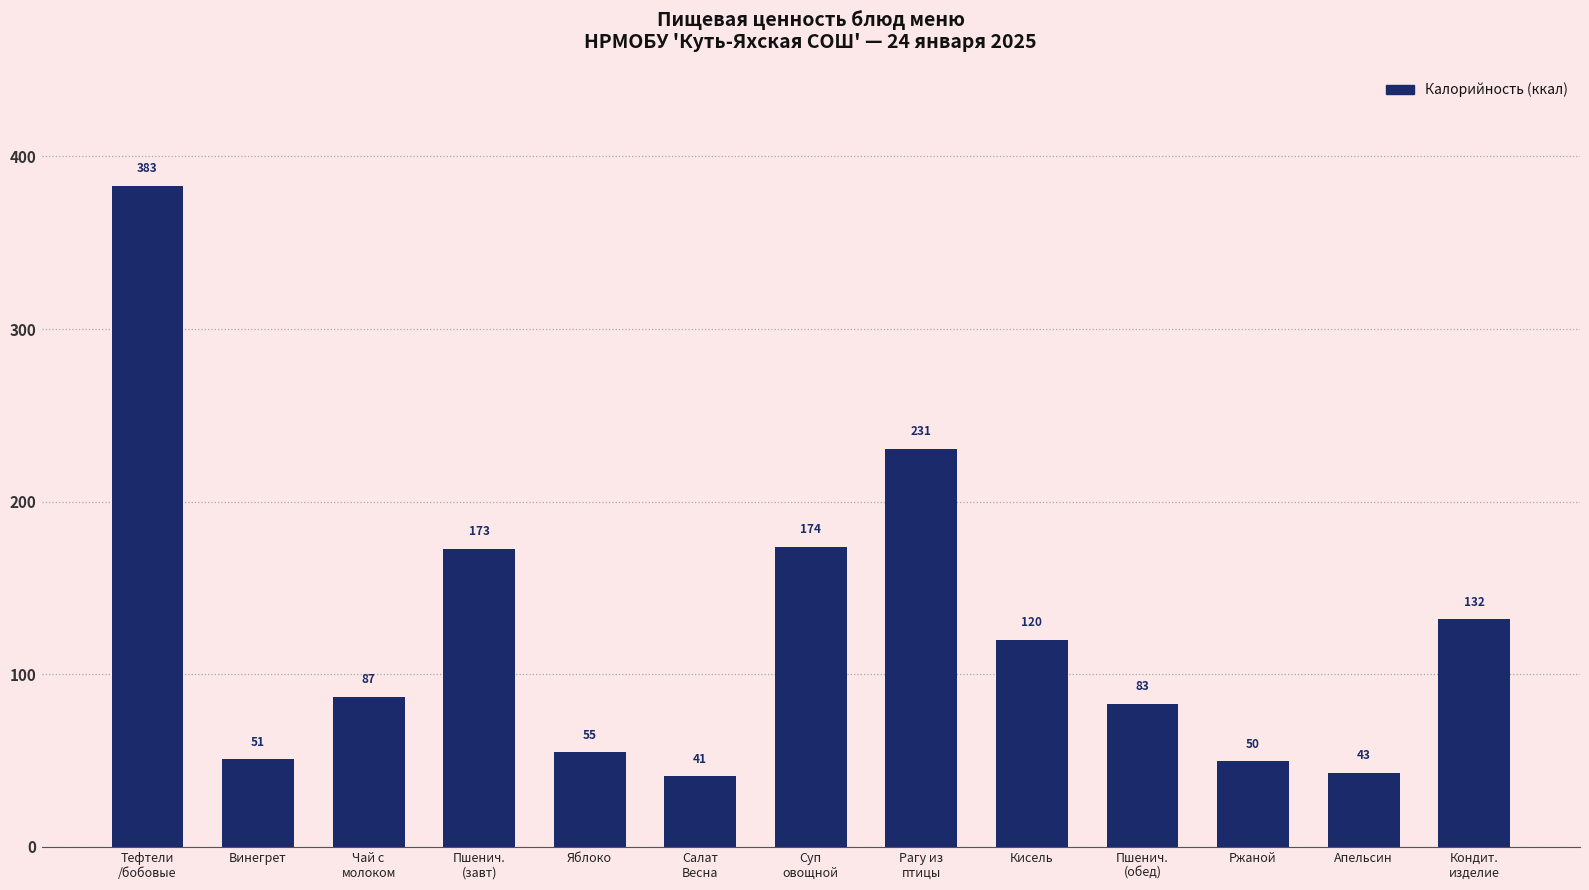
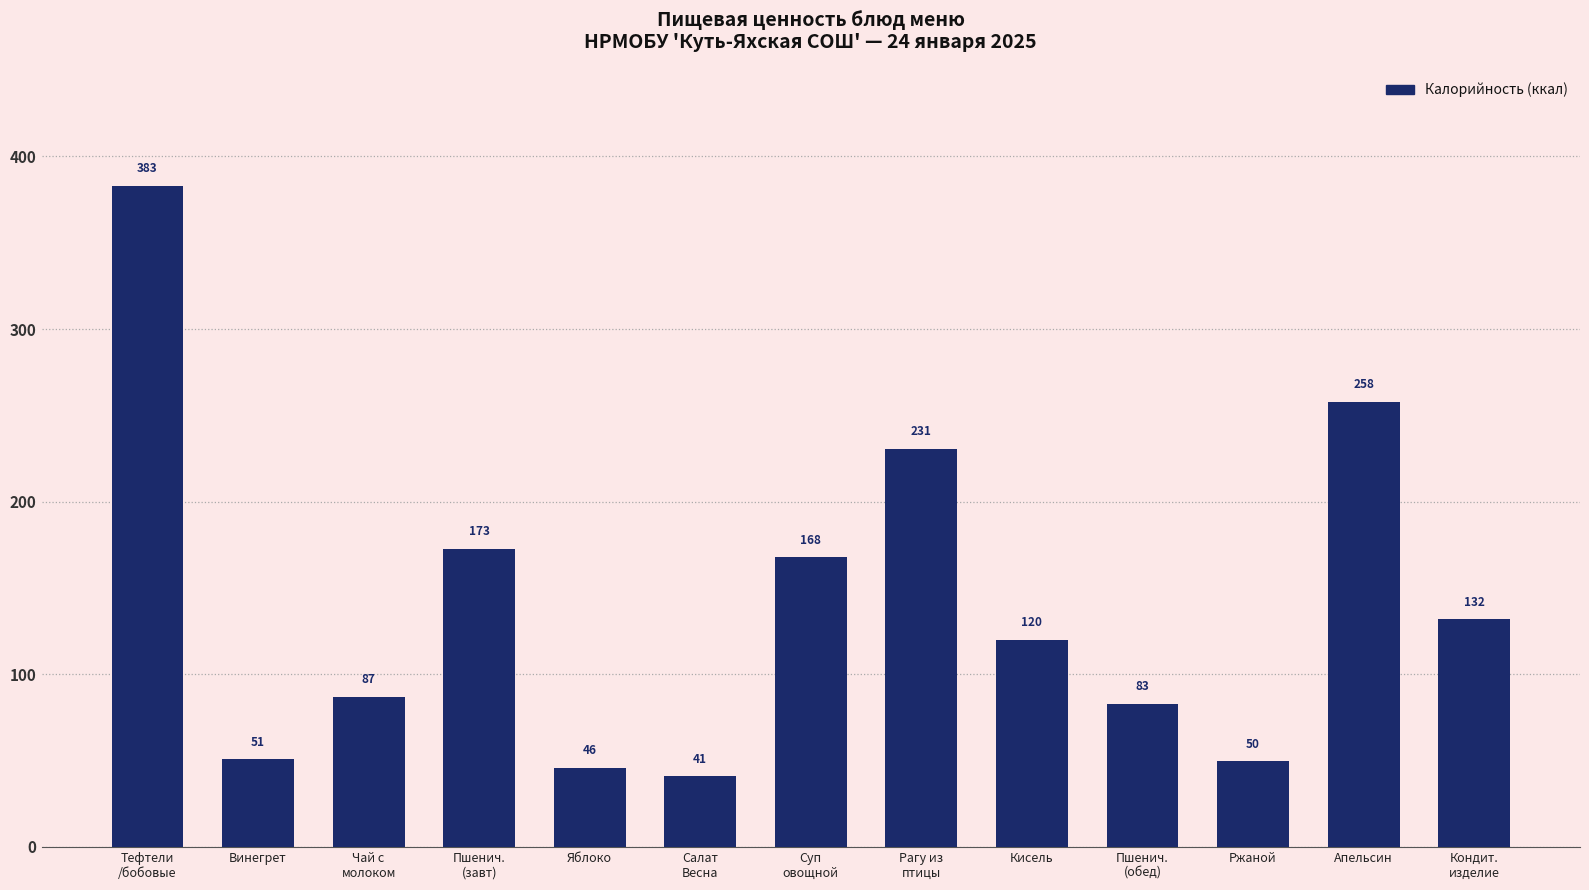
Яблоко: 55 -> 46
Суп овощной: 174 -> 168
Апельсин: 43 -> 258
